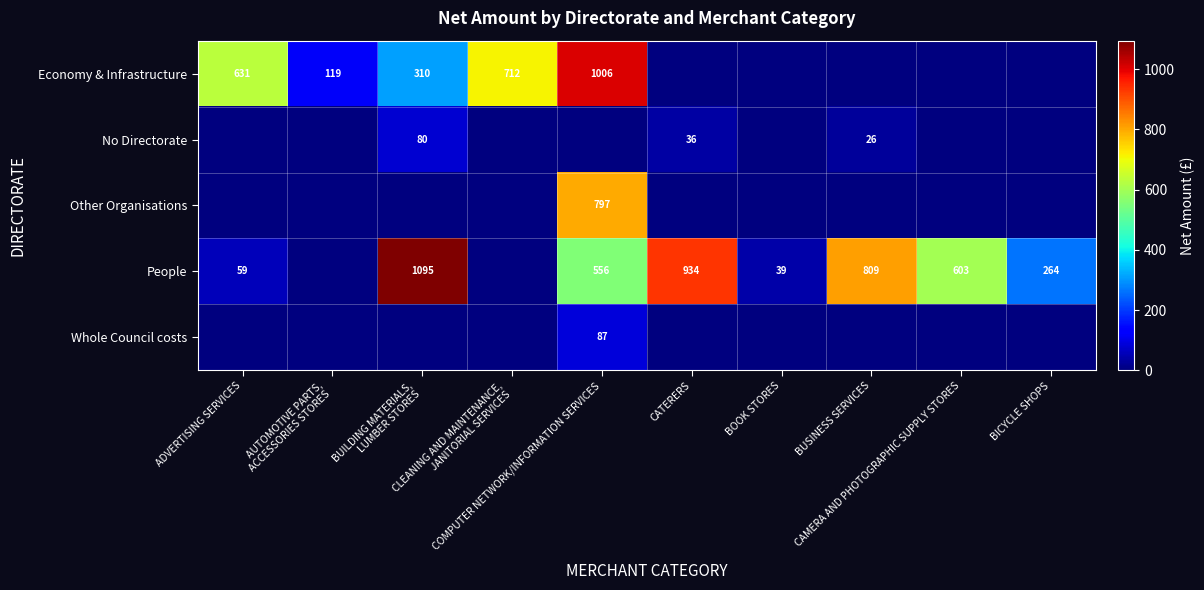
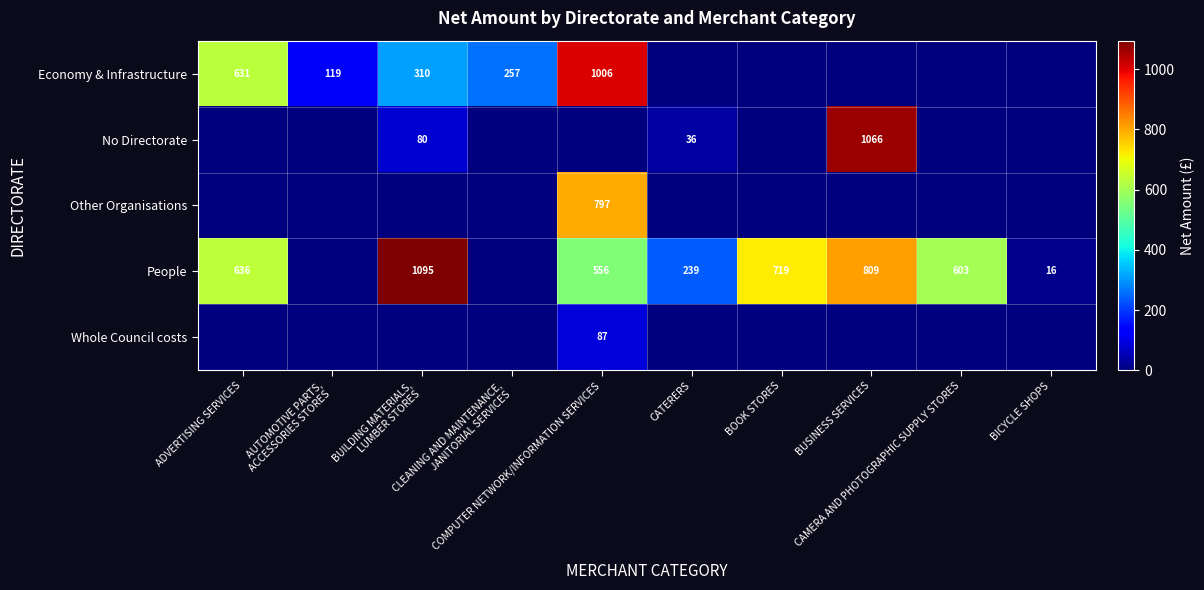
Economy & Infrastructure, CLEANING AND MAINTENANCE, JANITORIAL SERVICES: 712 -> 257
No Directorate, BUSINESS SERVICES: 26 -> 1066
People, ADVERTISING SERVICES: 59 -> 636
People, CATERERS: 934 -> 239
People, BOOK STORES: 39 -> 719
People, BICYCLE SHOPS: 264 -> 16
